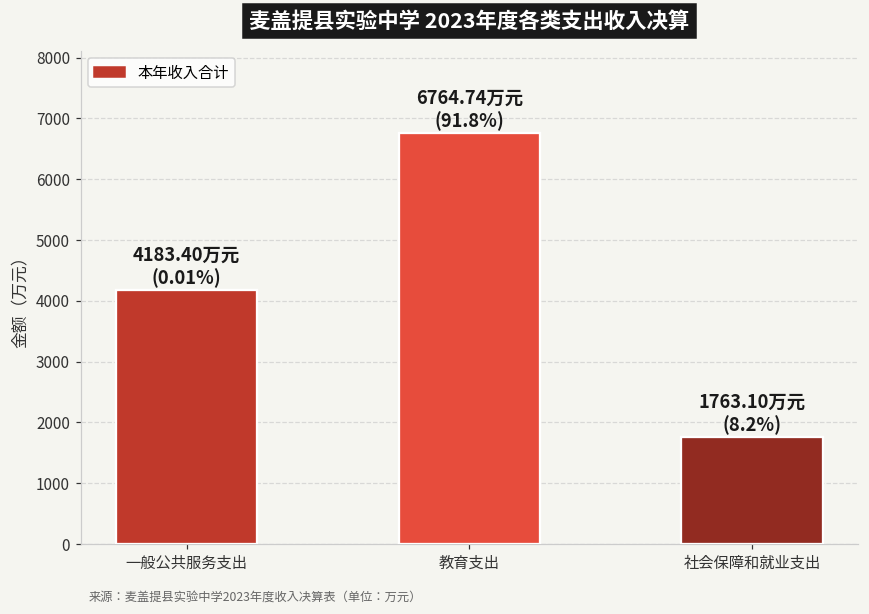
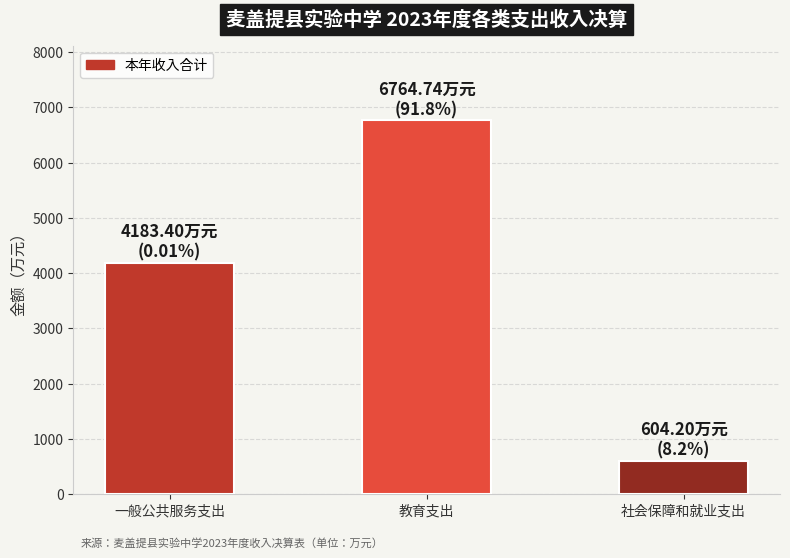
社会保障和就业支出: 1763.10 -> 604.20
